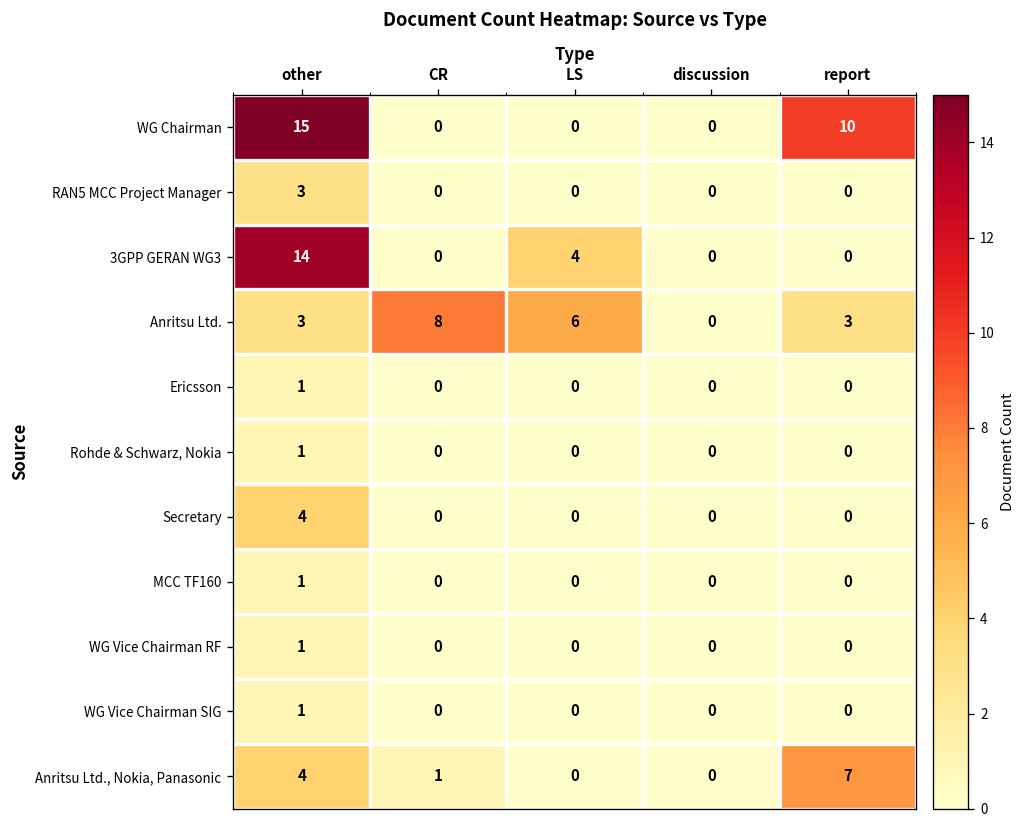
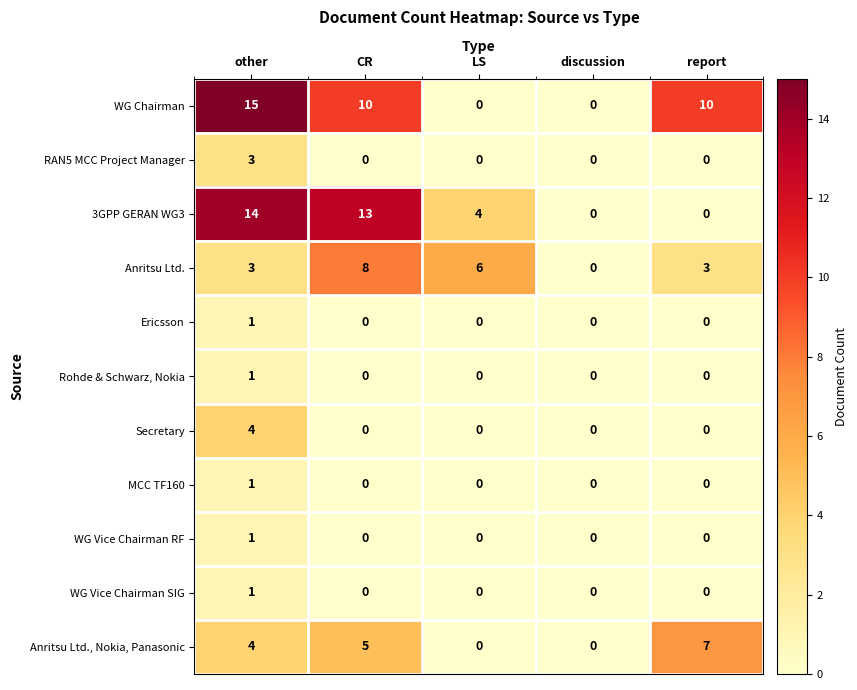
WG Chairman, CR: 0 -> 10
3GPP GERAN WG3, CR: 0 -> 13
Anritsu Ltd., Nokia, Panasonic, CR: 1 -> 5
